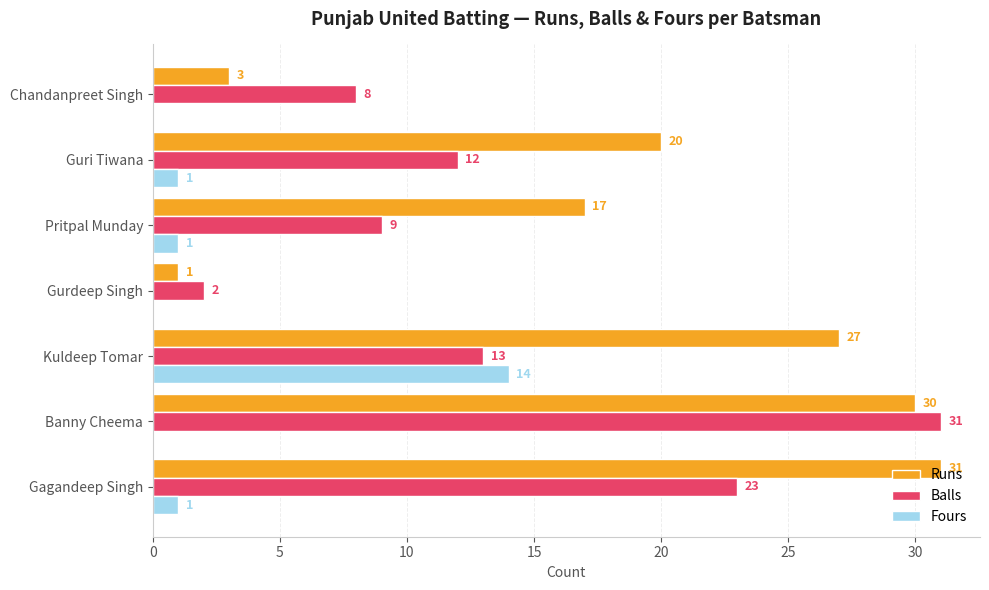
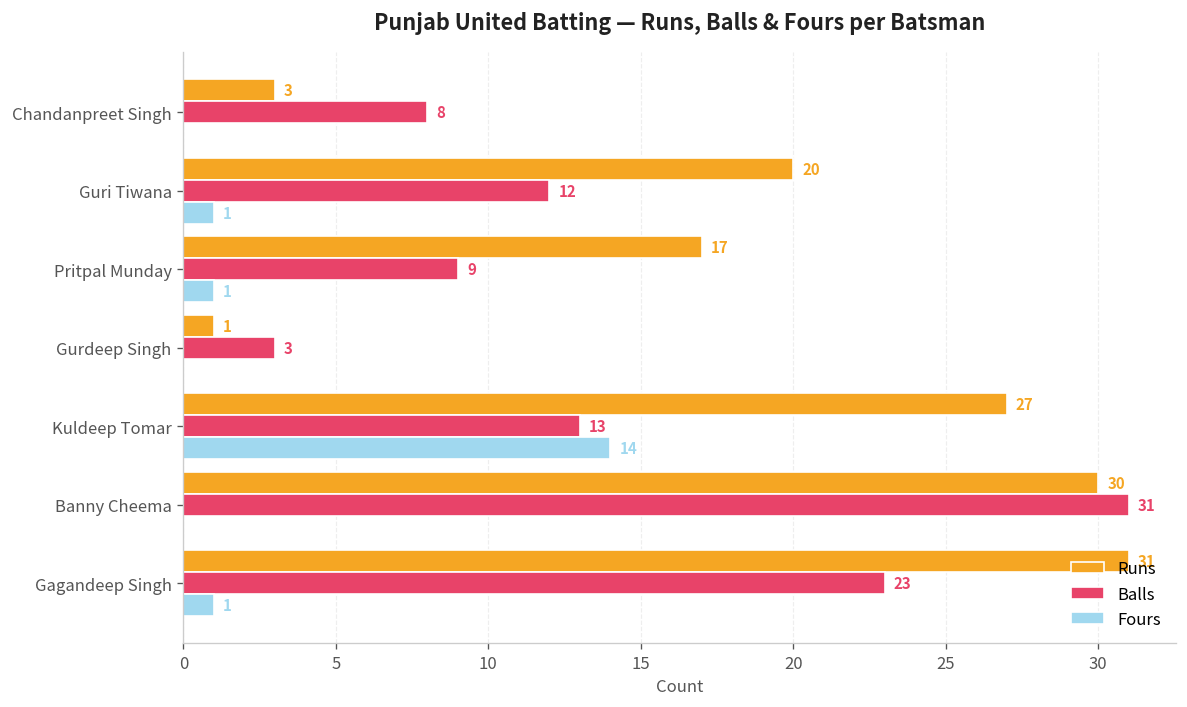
Balls, Gurdeep Singh: 2 -> 3
